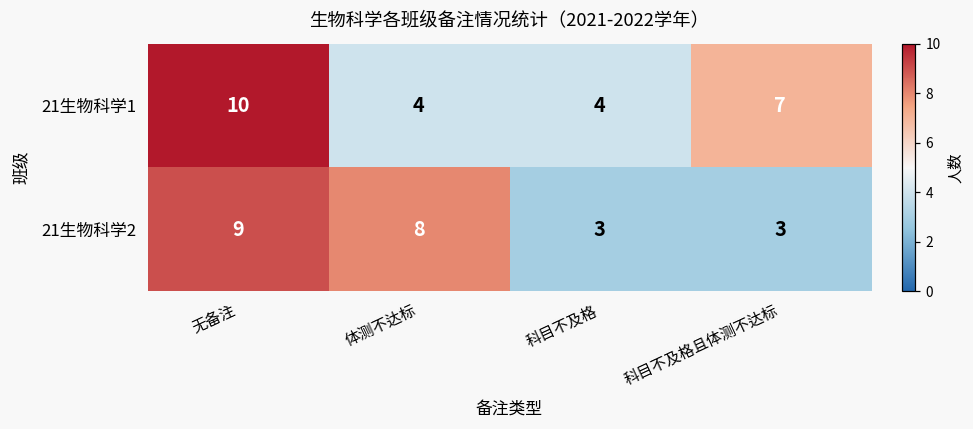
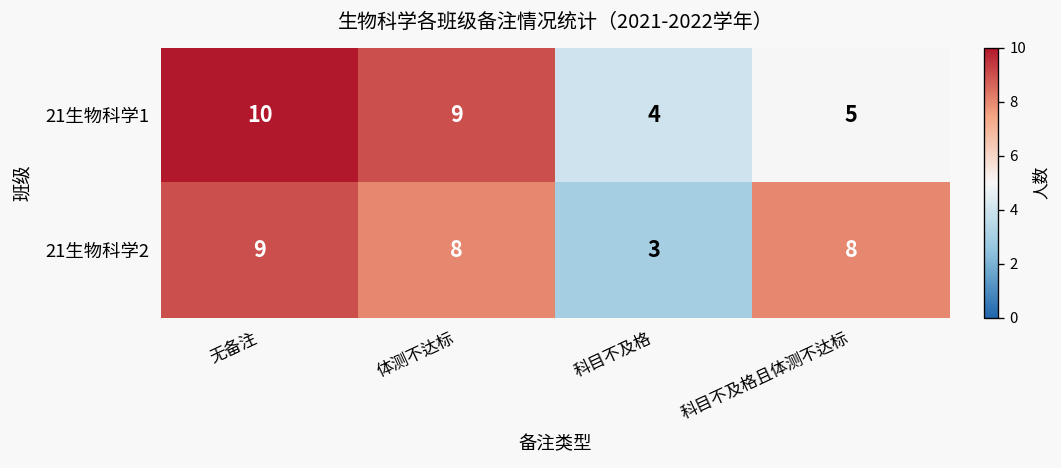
21生物科学1, 体测不达标: 4 -> 9
21生物科学1, 科目不及格且体测不达标: 7 -> 5
21生物科学2, 科目不及格且体测不达标: 3 -> 8
